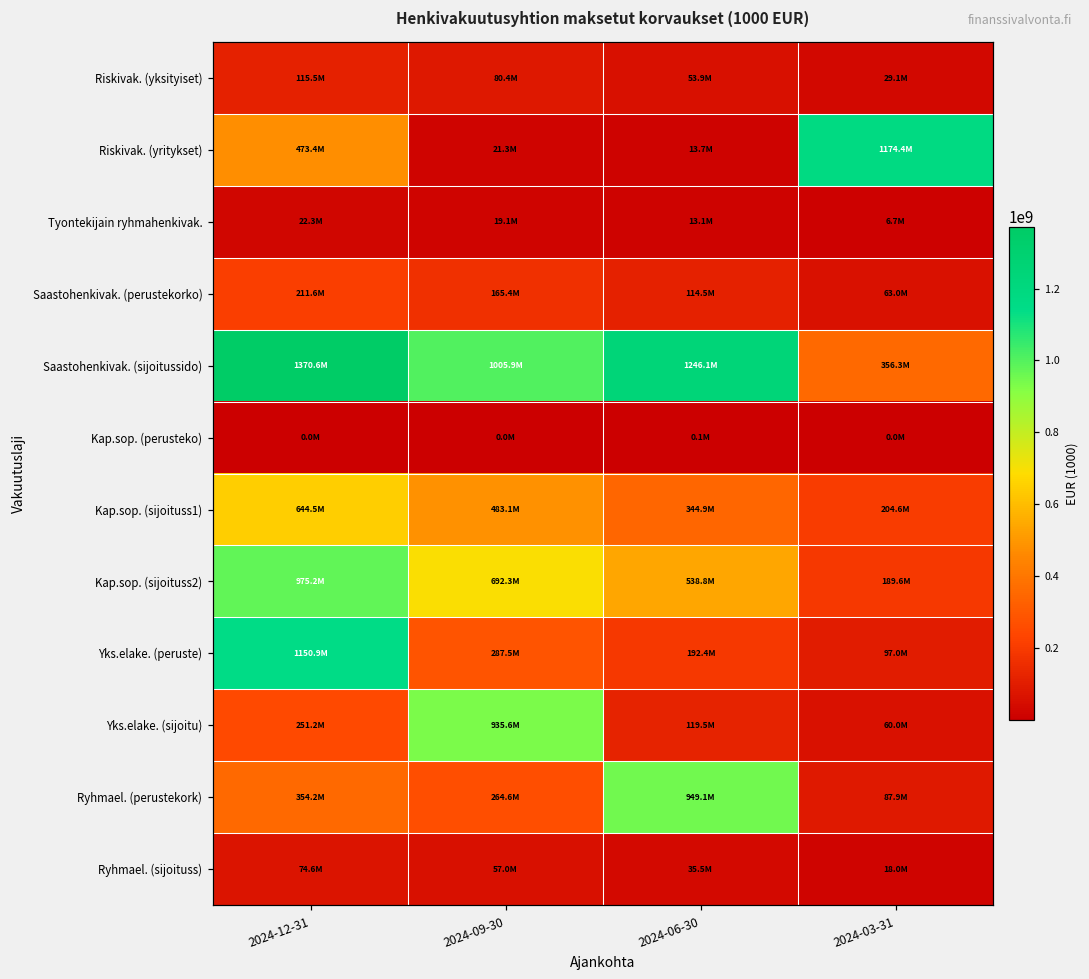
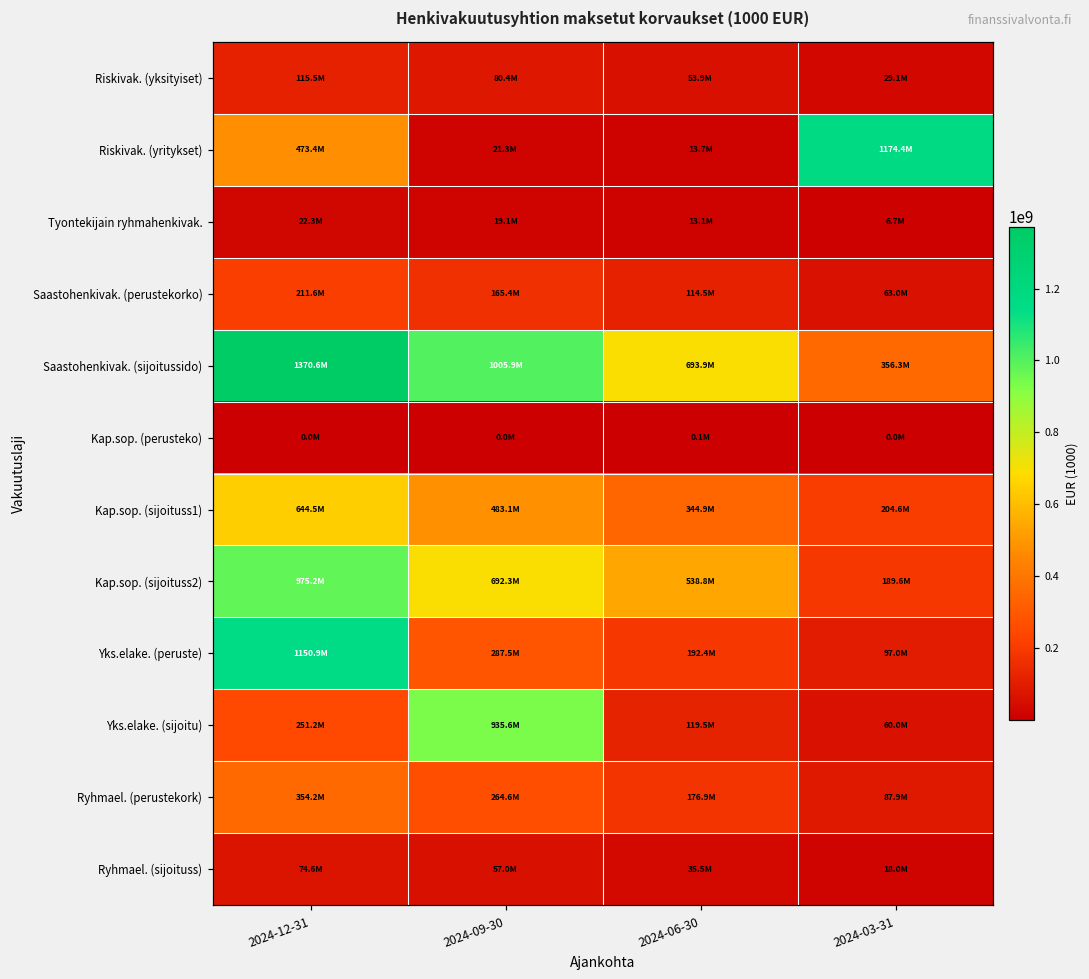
Saastohenkivak. (sijoitussido), 2024-06-30: 1246.1M -> 693.9M
Ryhmael. (perustekork), 2024-06-30: 949.1M -> 176.9M
